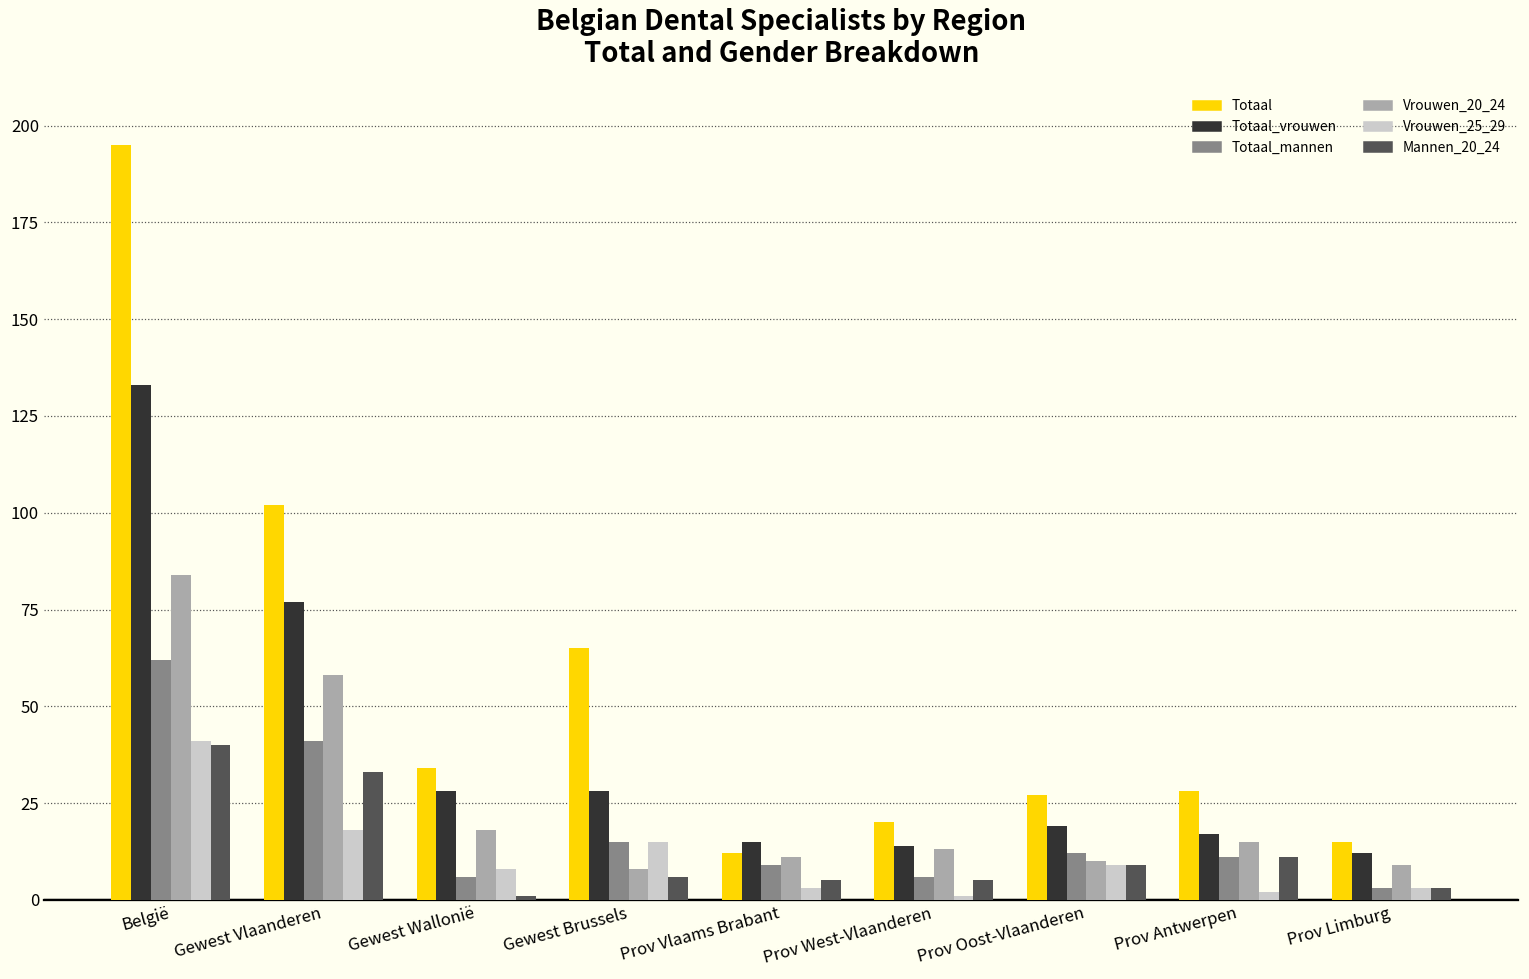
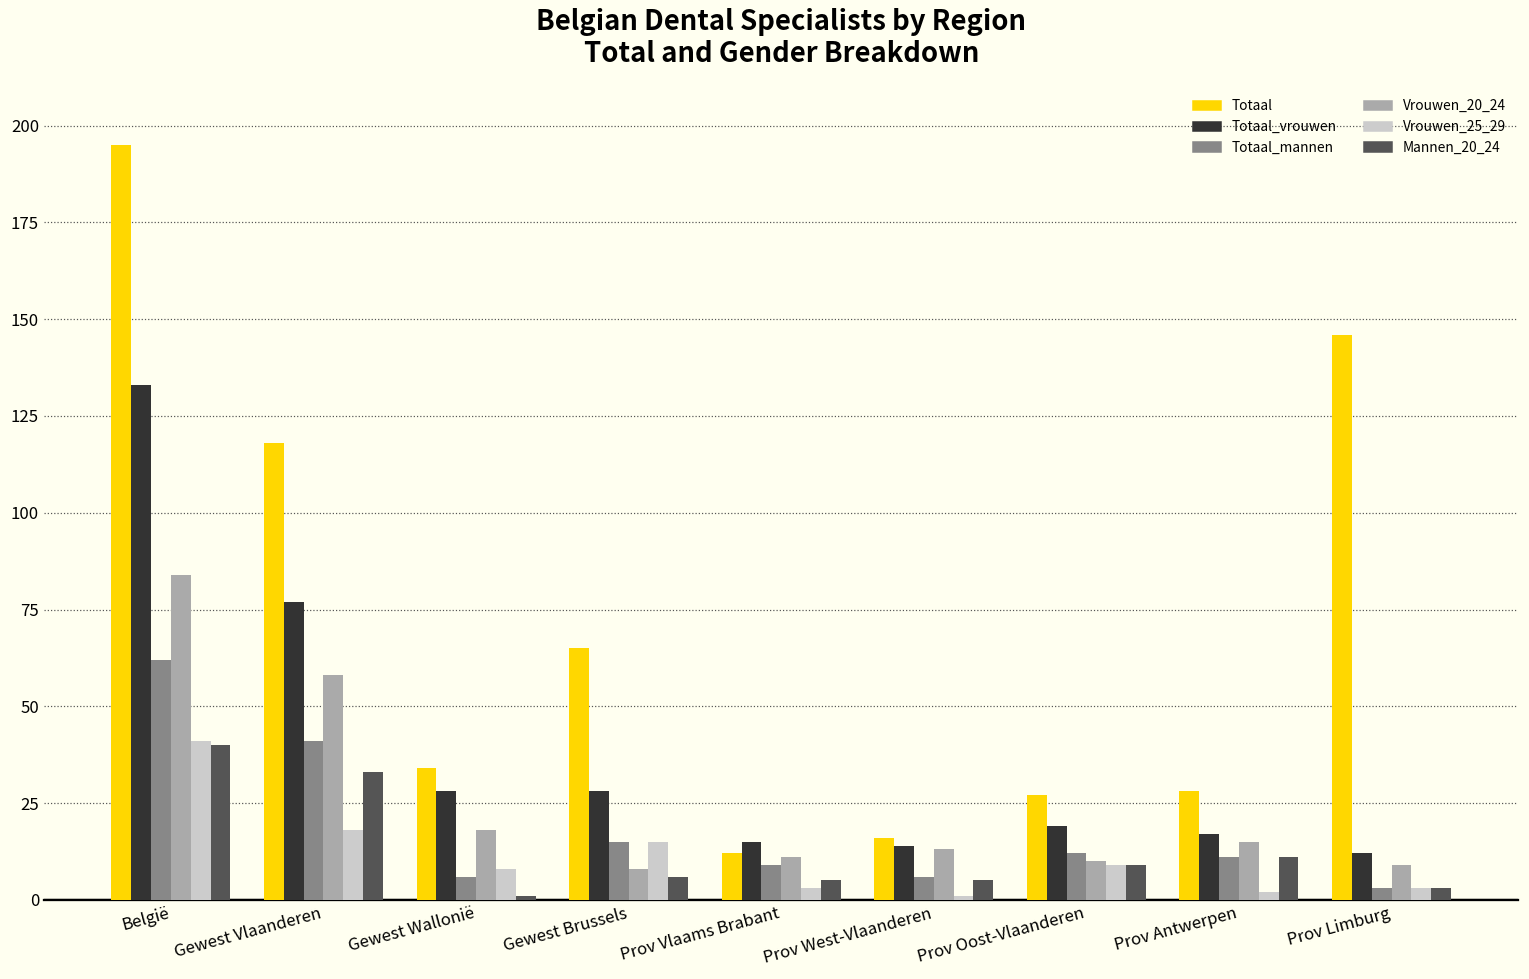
Totaal, Gewest Vlaanderen: 102 -> 118
Totaal, Prov West-Vlaanderen: 20 -> 16
Totaal, Prov Limburg: 15 -> 146
